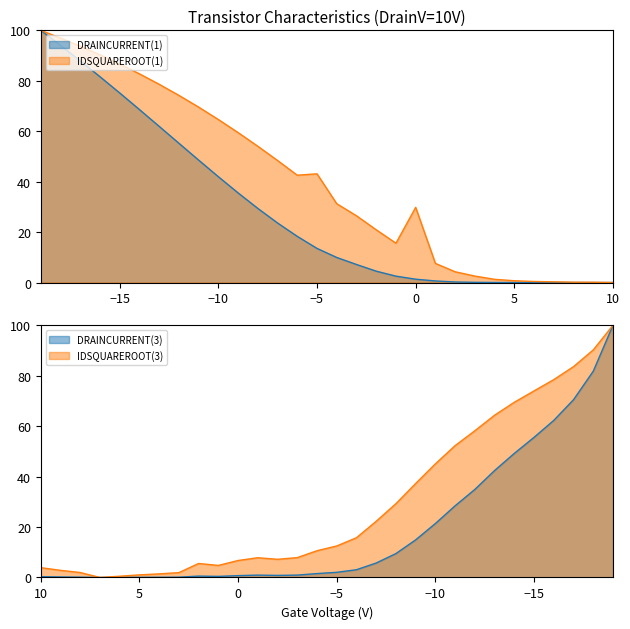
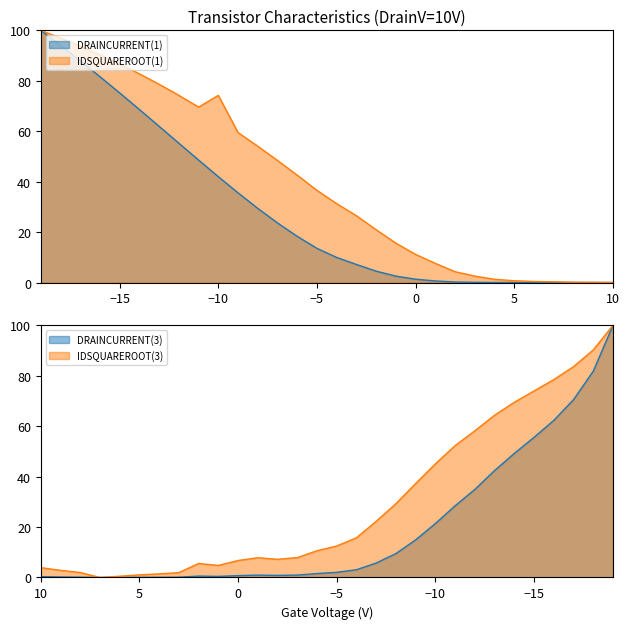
Transistor Characteristics (DrainV=10V), IDSQUAREROOT(1), −10: 65 -> 74
Transistor Characteristics (DrainV=10V), IDSQUAREROOT(1), −5: 43 -> 37
Transistor Characteristics (DrainV=10V), IDSQUAREROOT(1), 0: 30 -> 11
